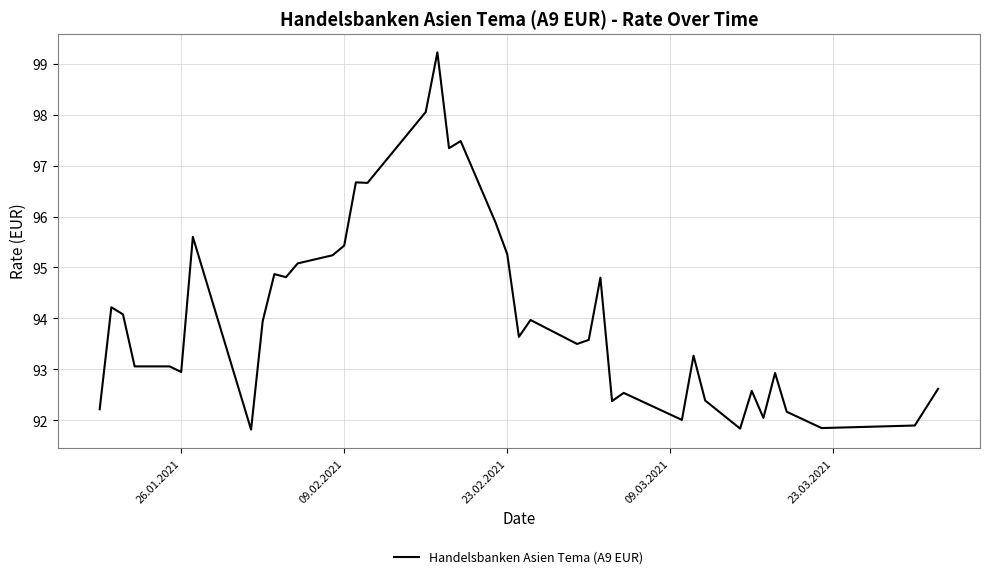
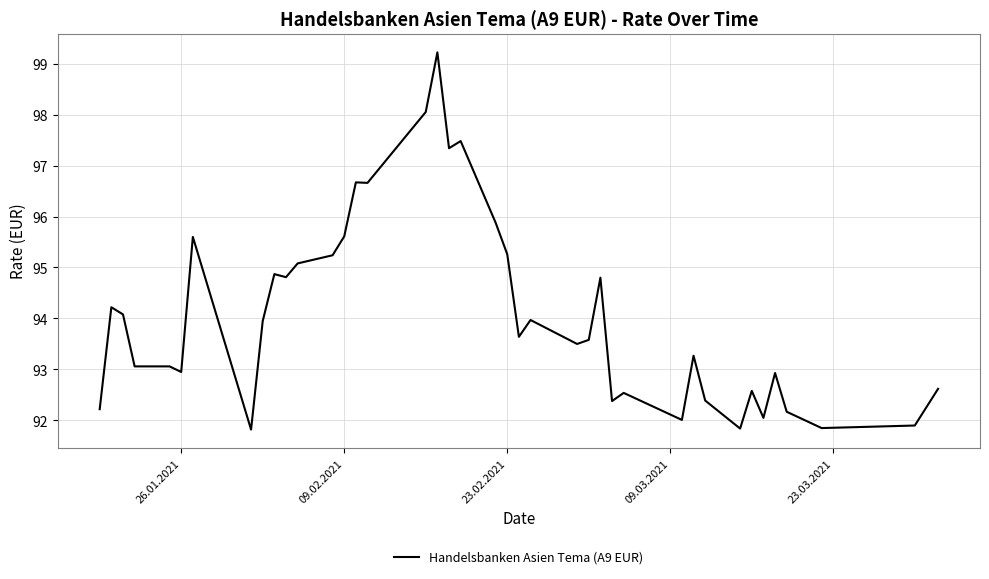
09.02.2021: 95.4 -> 95.6
